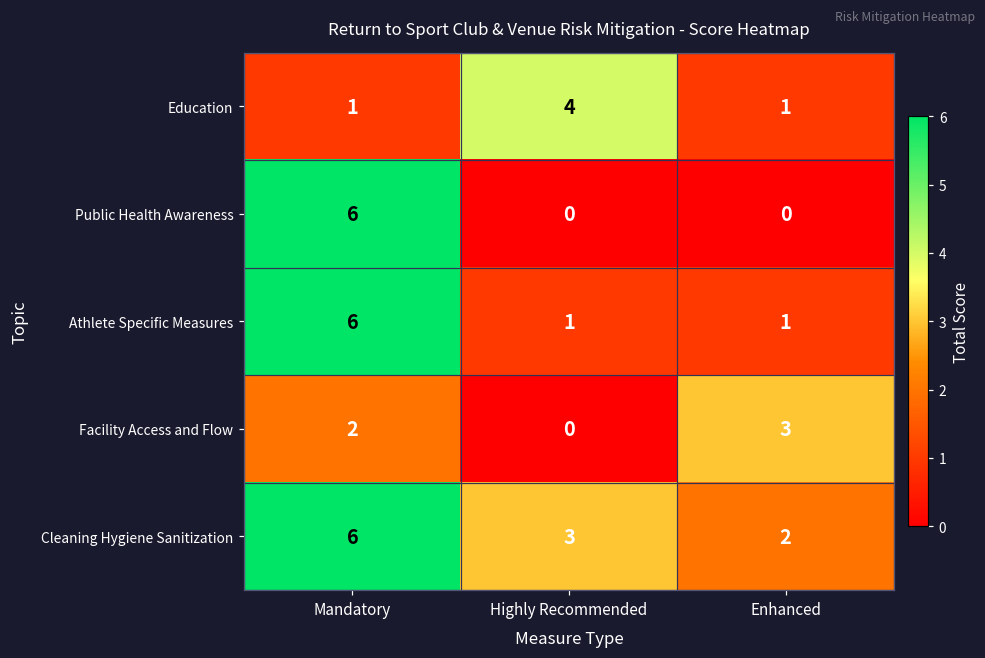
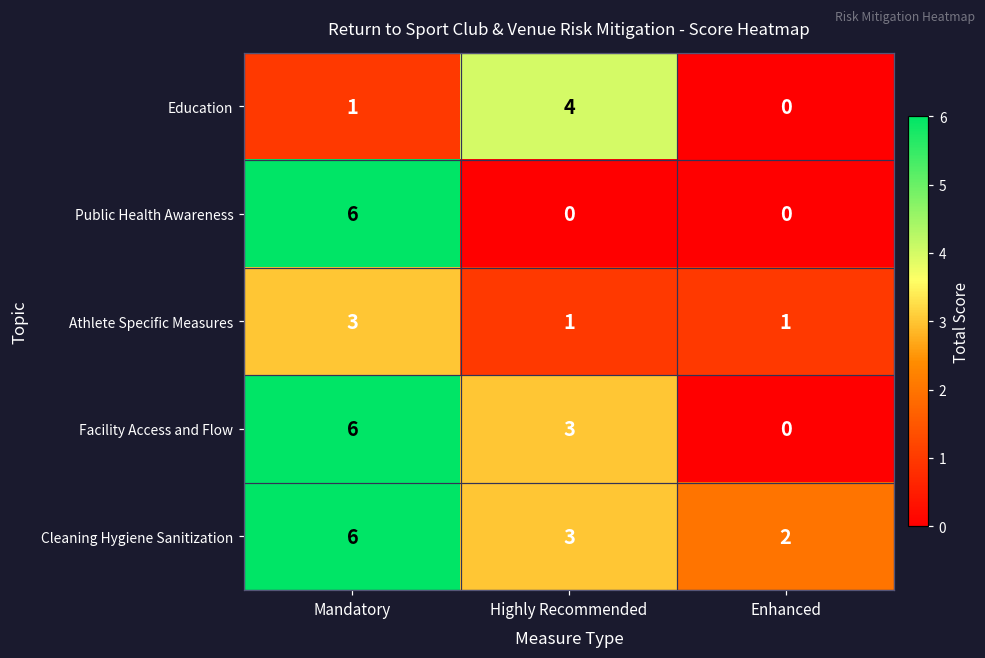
Education, Enhanced: 1 -> 0
Athlete Specific Measures, Mandatory: 6 -> 3
Facility Access and Flow, Mandatory: 2 -> 6
Facility Access and Flow, Highly Recommended: 0 -> 3
Facility Access and Flow, Enhanced: 3 -> 0
